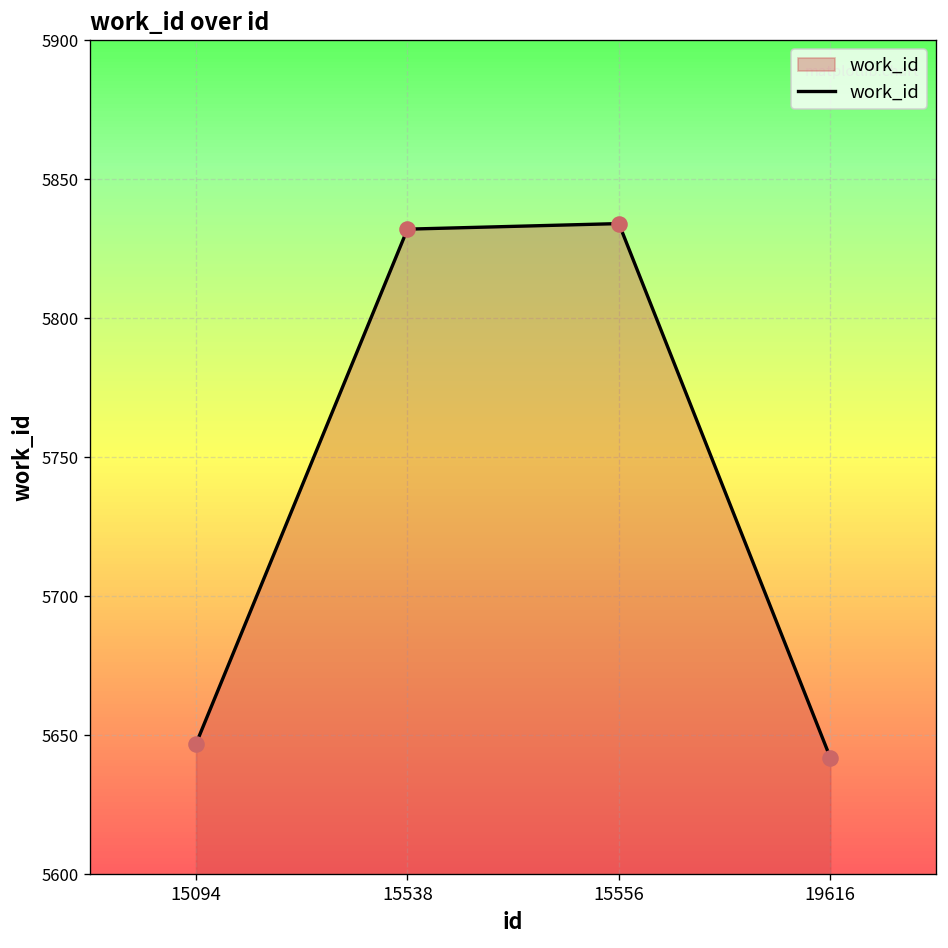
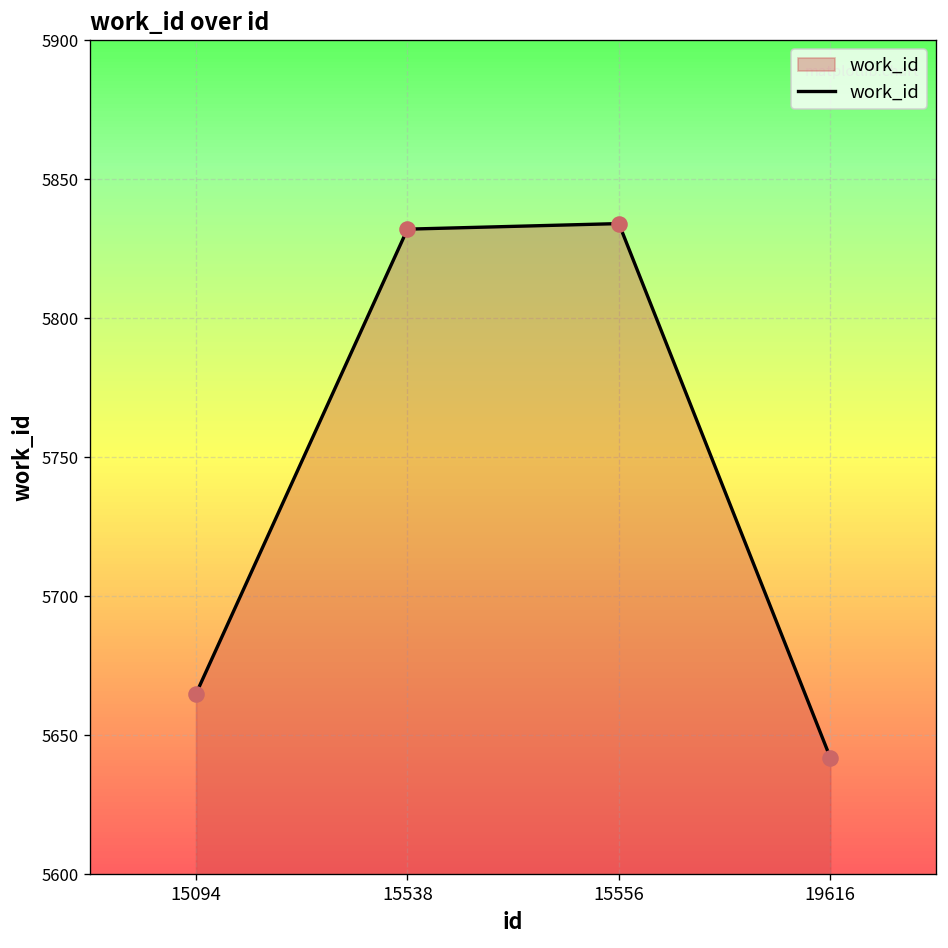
15094: 5647 -> 5665
